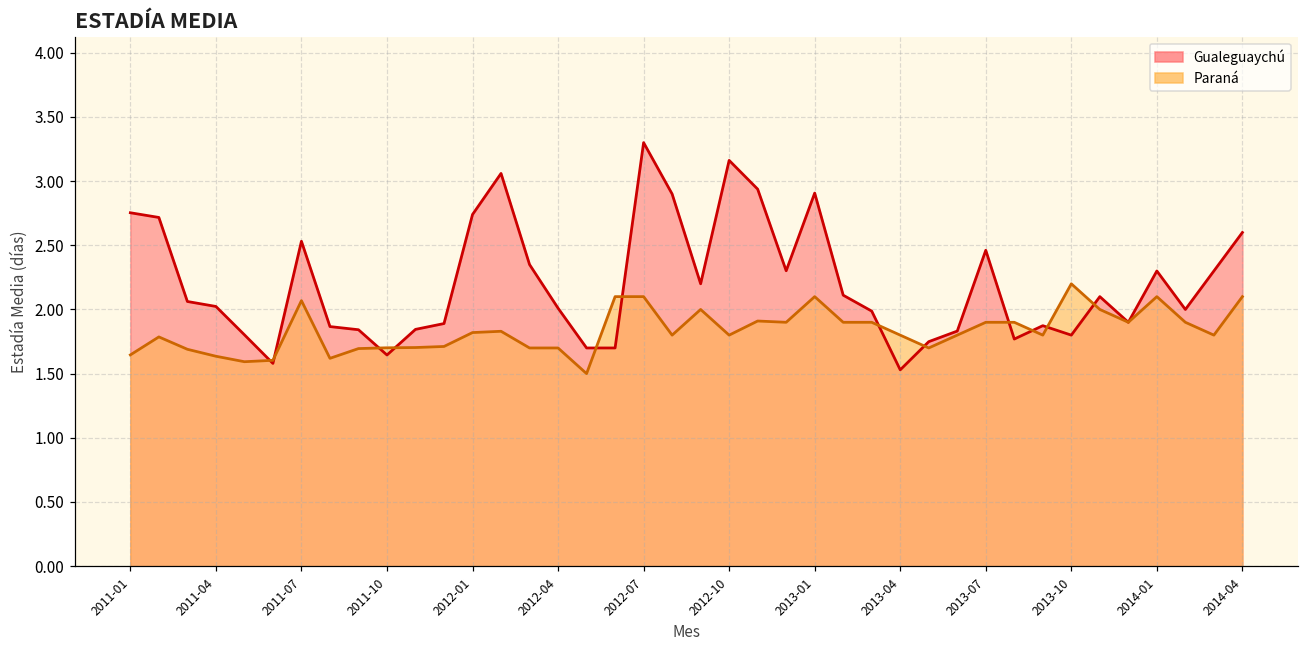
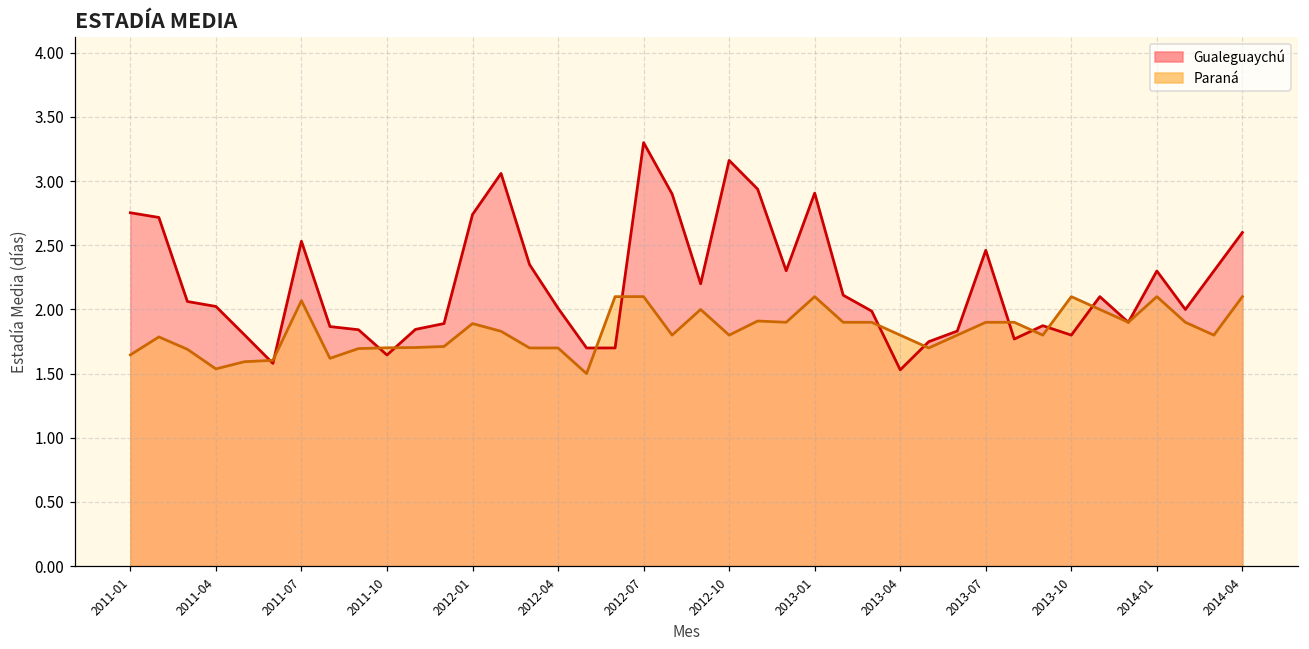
Paraná, 2011-04: 1.64 -> 1.54
Paraná, 2012-01: 1.82 -> 1.89
Paraná, 2013-10: 2.2 -> 2.1
